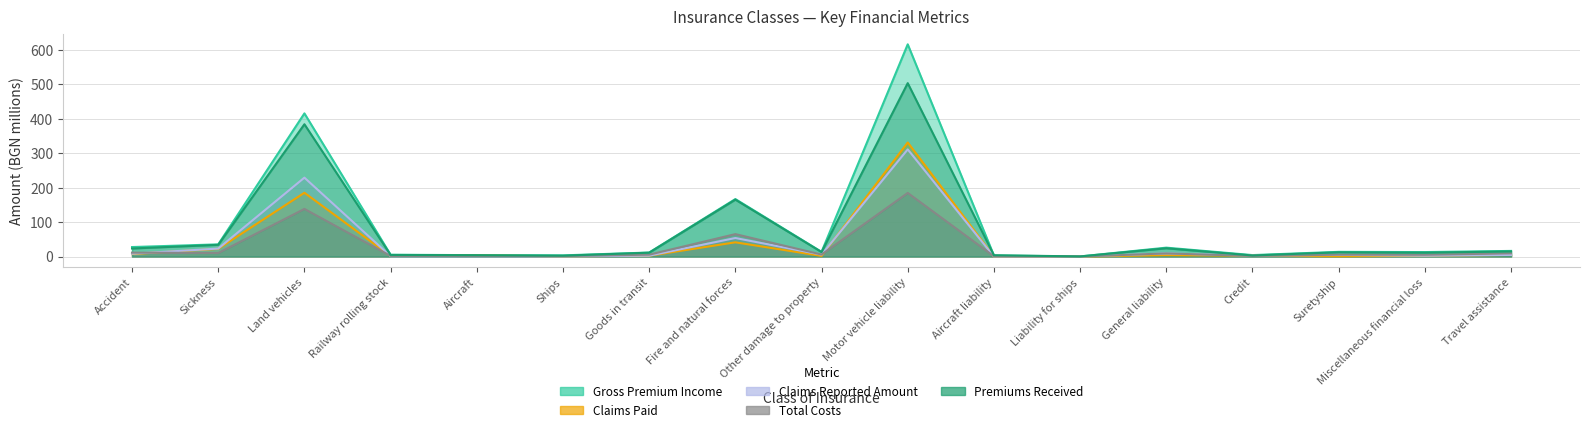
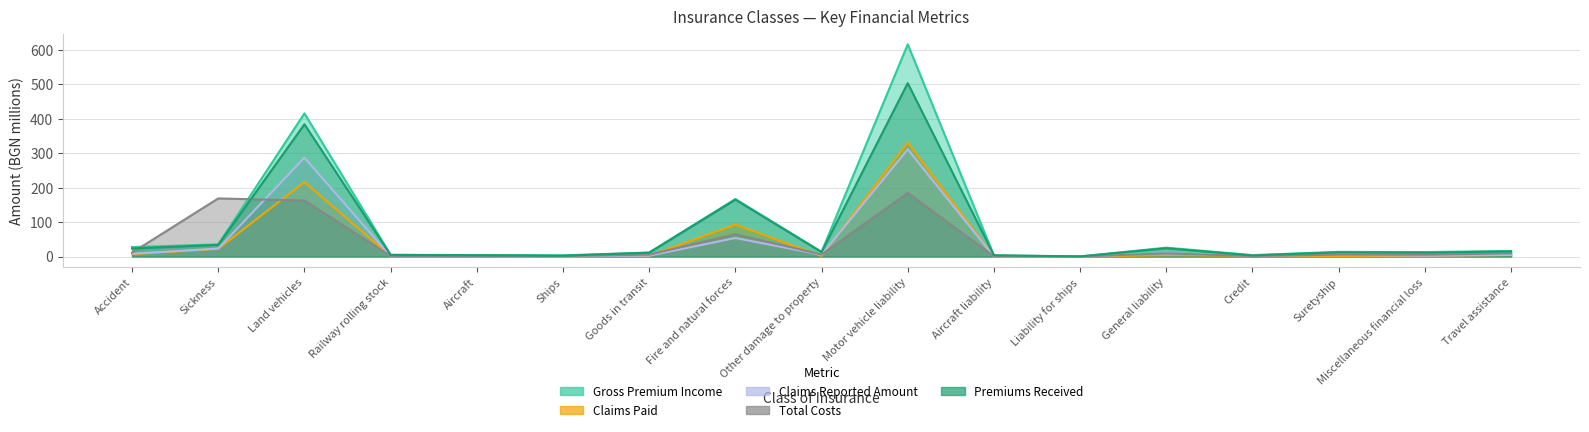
Total Costs, Sickness: 10 -> 170
Claims Paid, Land vehicles: 190 -> 220
Claims Reported Amount, Land vehicles: 230 -> 290
Total Costs, Land vehicles: 140 -> 160
Claims Paid, Fire and natural forces: 40 -> 90
